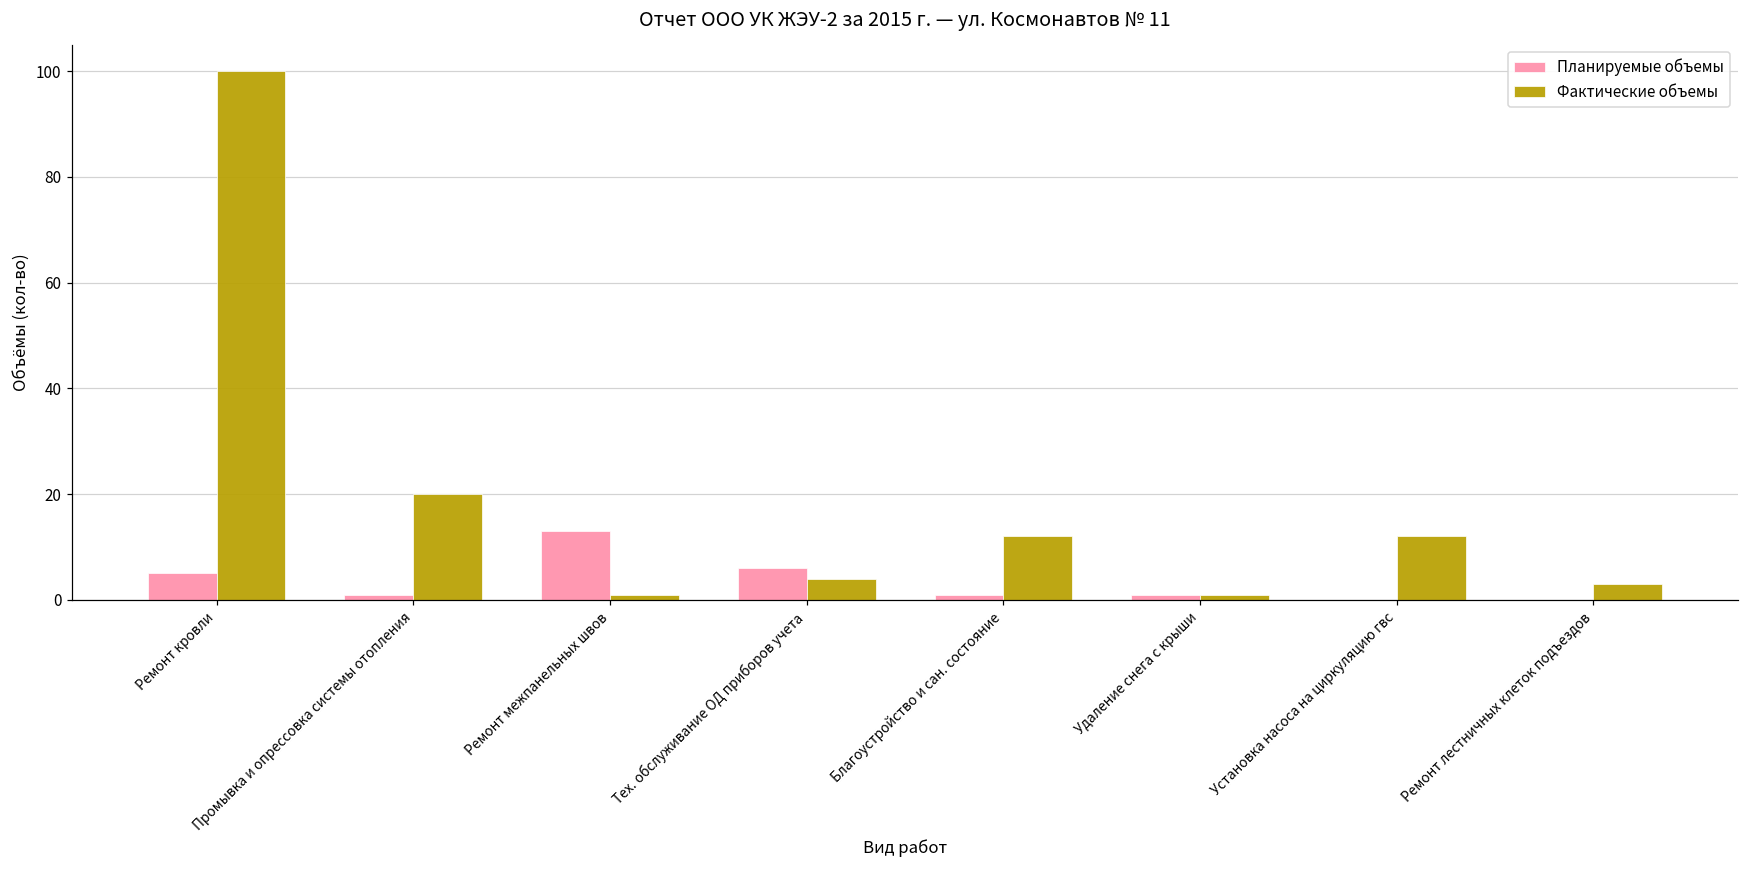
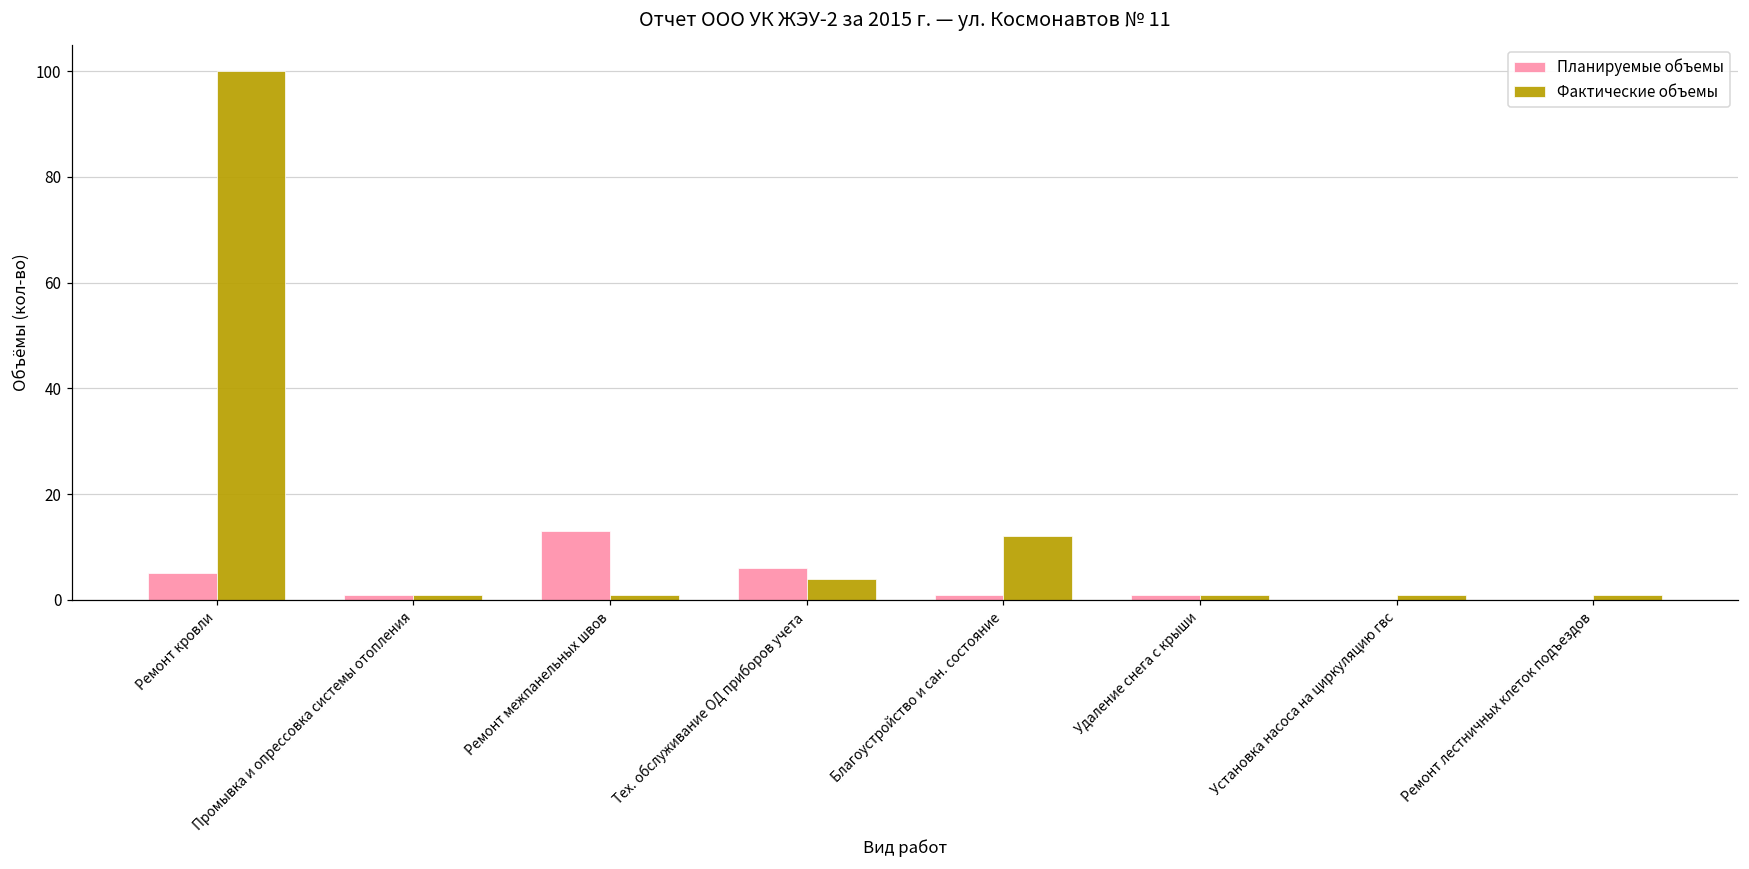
Фактические объемы, Промывка и опрессовка системы отопления: 20 -> 1
Фактические объемы, Установка насоса на циркуляцию гвс: 12 -> 1
Фактические объемы, Ремонт лестничных клеток подъездов: 3 -> 1
